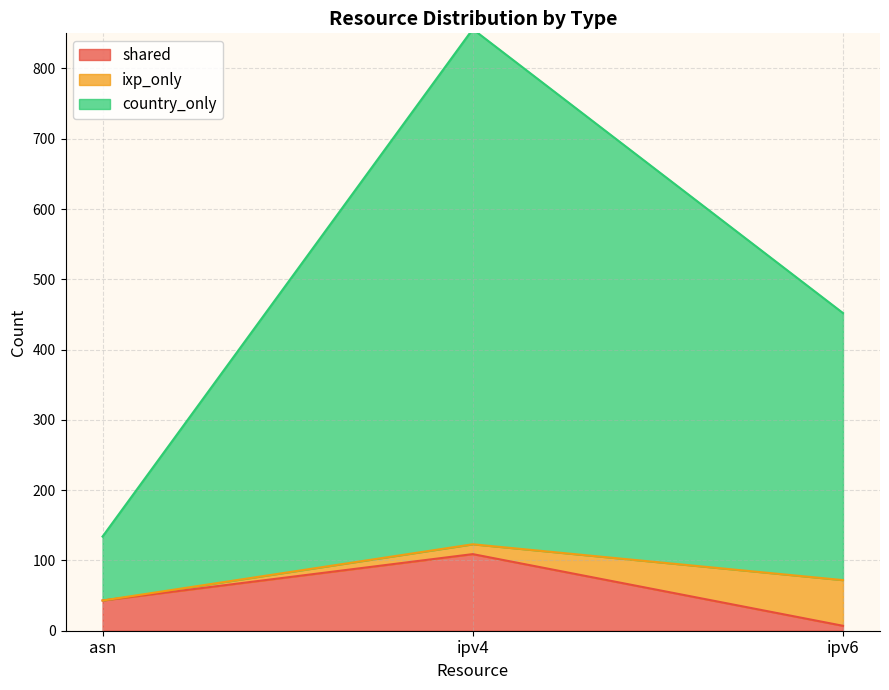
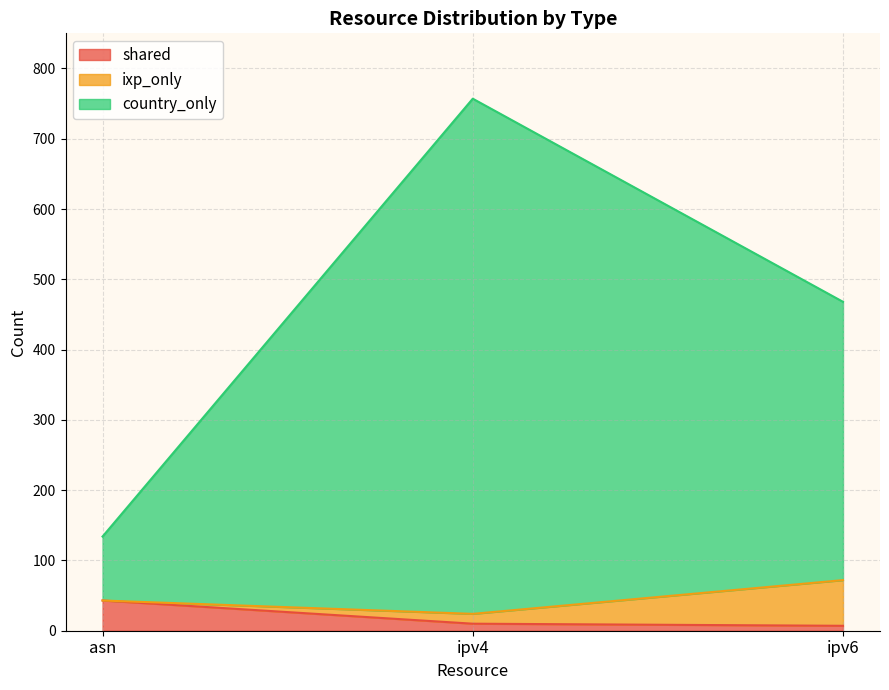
shared, ipv4: 110 -> 10
country_only, ipv6: 380 -> 400
